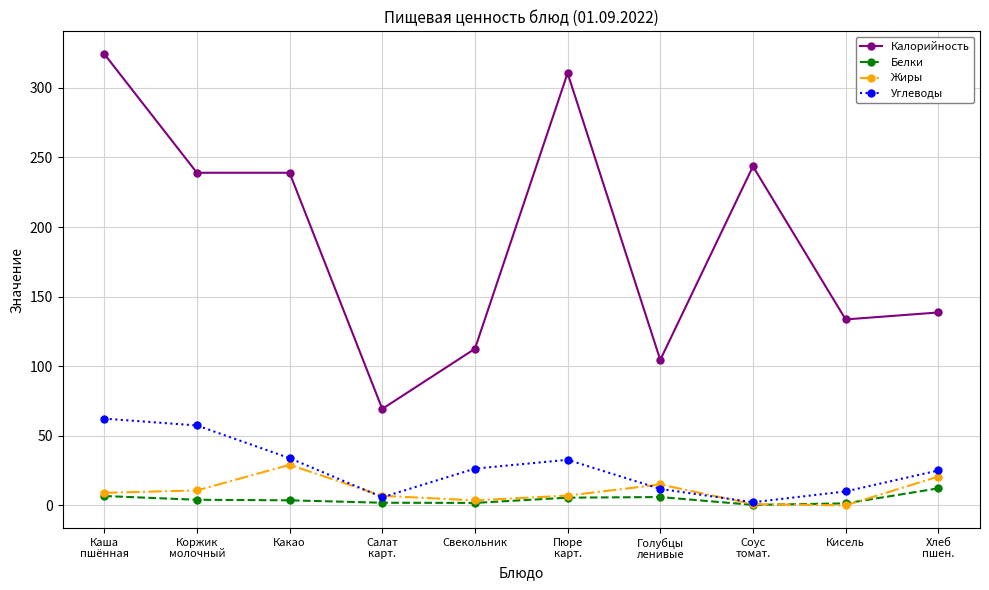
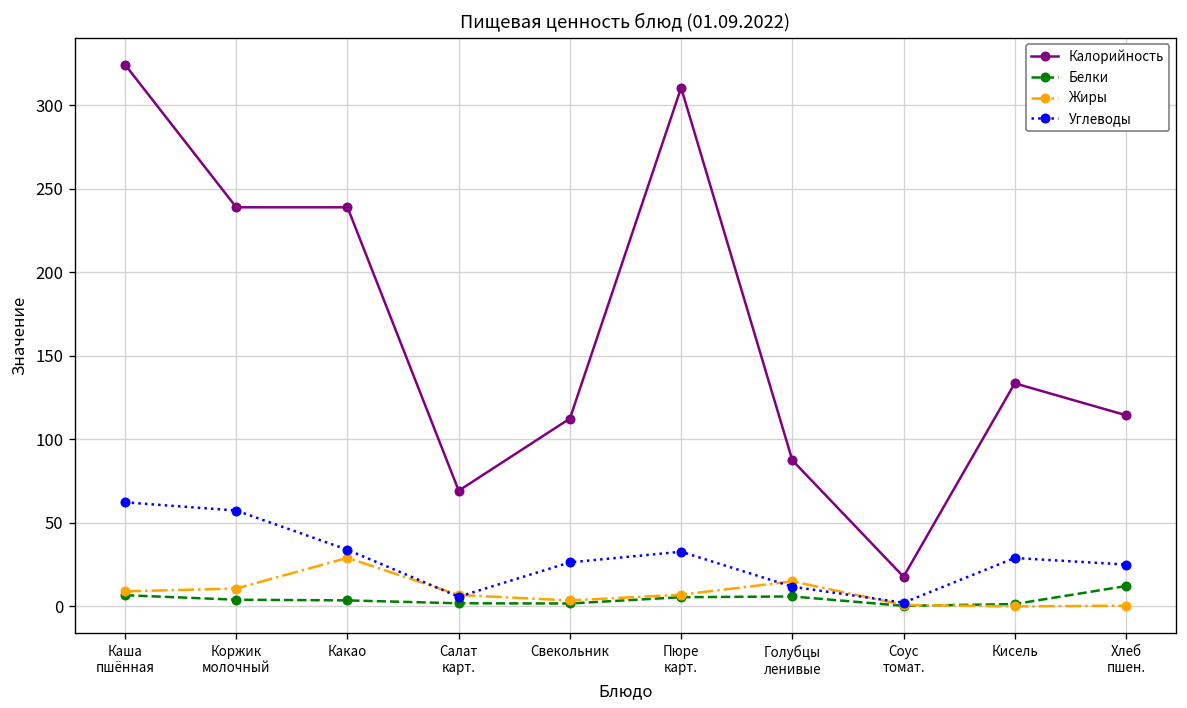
Калорийность, Голубцы ленивые: 105 -> 88
Калорийность, Соус томат.: 244 -> 18
Углеводы, Кисель: 10 -> 29
Калорийность, Хлеб пшен.: 139 -> 115
Жиры, Хлеб пшен.: 21 -> 0
